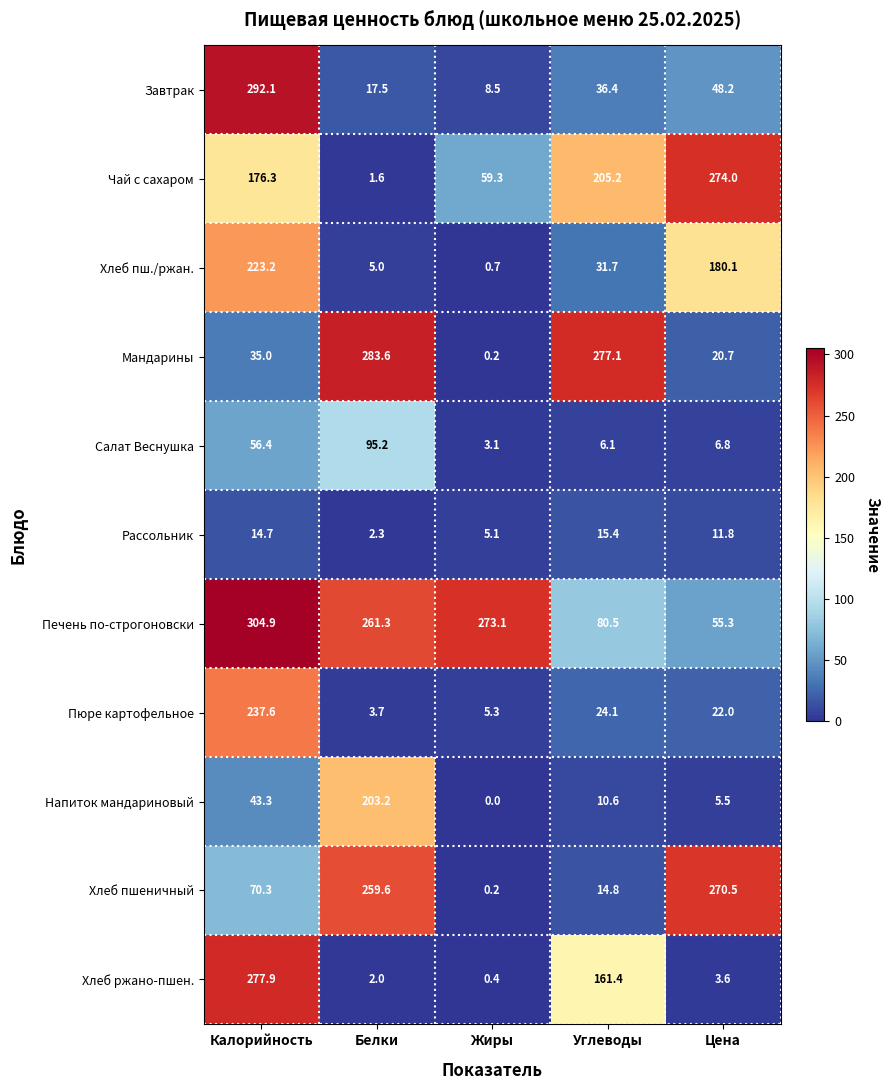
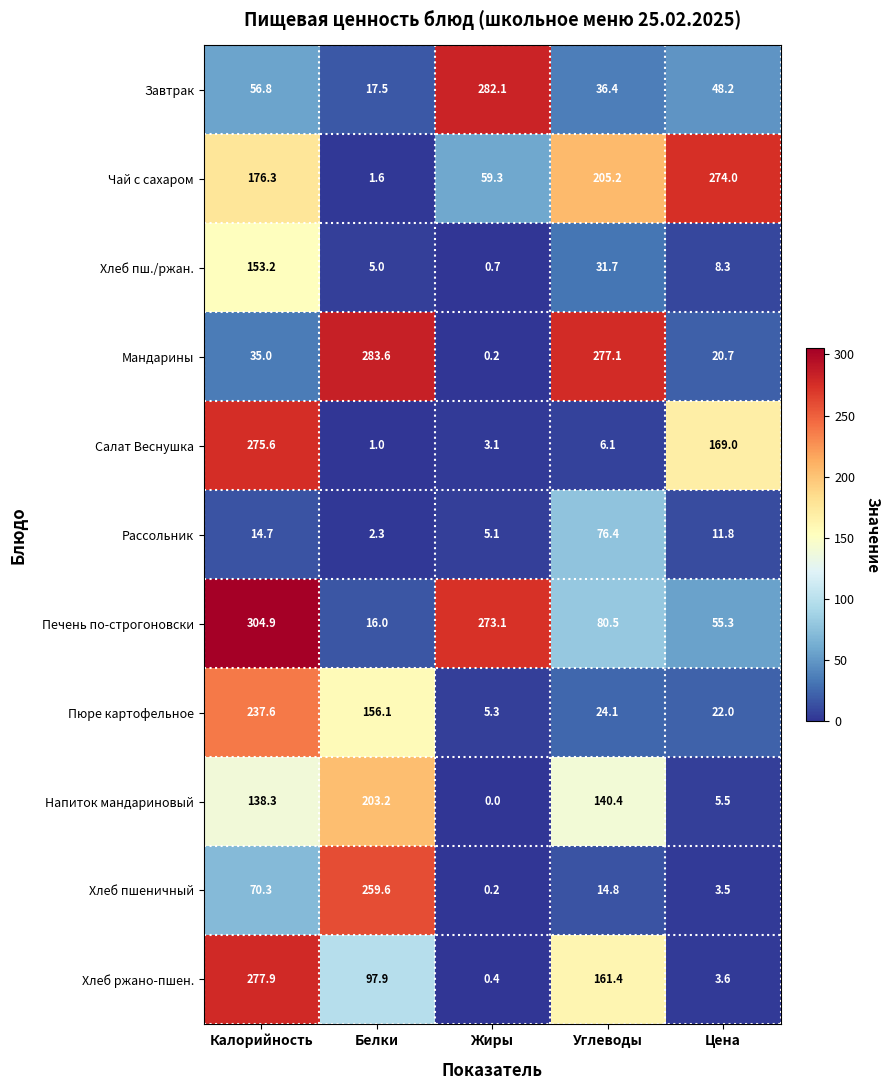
Завтрак, Калорийность: 292.1 -> 56.8
Завтрак, Жиры: 8.5 -> 282.1
Хлеб пш./ржан., Калорийность: 223.2 -> 153.2
Хлеб пш./ржан., Цена: 180.1 -> 8.3
Салат Веснушка, Калорийность: 56.4 -> 275.6
Салат Веснушка, Белки: 95.2 -> 1.0
Салат Веснушка, Цена: 6.8 -> 169.0
Рассольник, Углеводы: 15.4 -> 76.4
Печень по-строгоновски, Белки: 261.3 -> 16.0
Пюре картофельное, Белки: 3.7 -> 156.1
Напиток мандариновый, Калорийность: 43.3 -> 138.3
Напиток мандариновый, Углеводы: 10.6 -> 140.4
Хлеб пшеничный, Цена: 270.5 -> 3.5
Хлеб ржано-пшен., Белки: 2.0 -> 97.9
